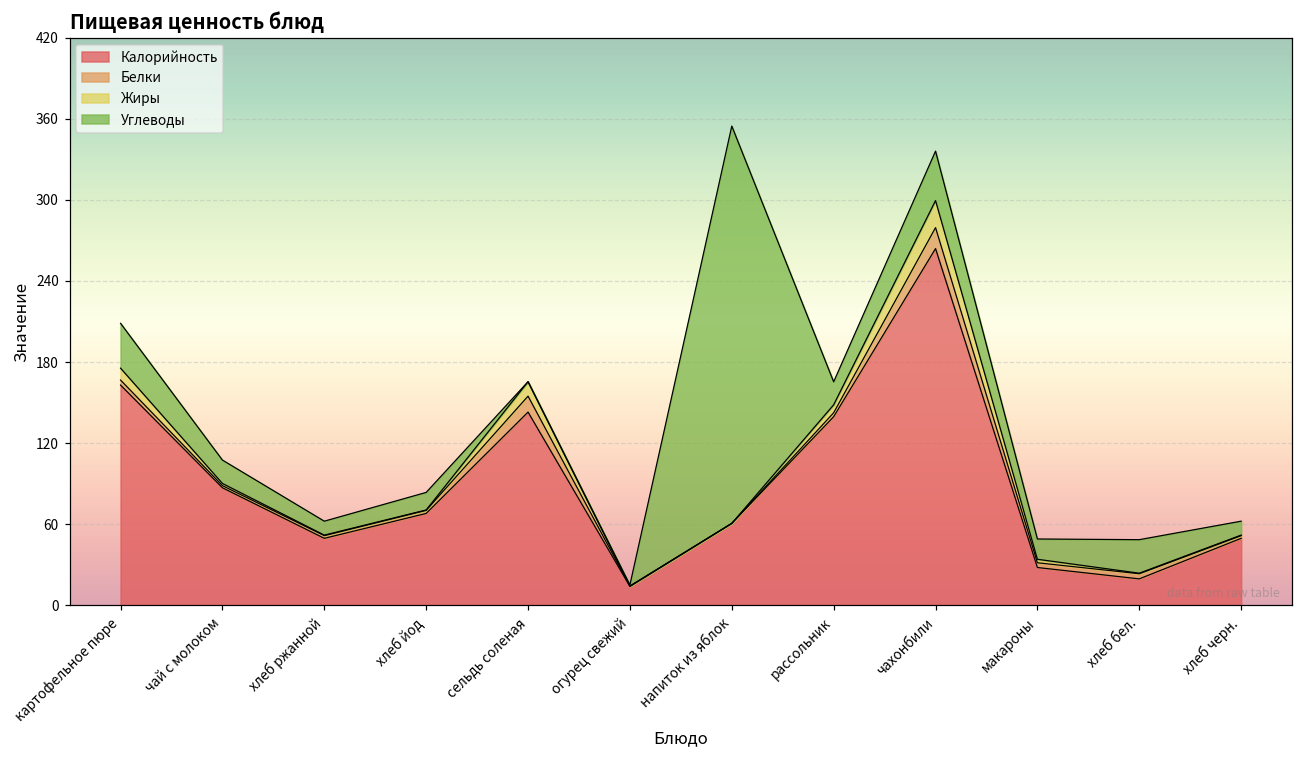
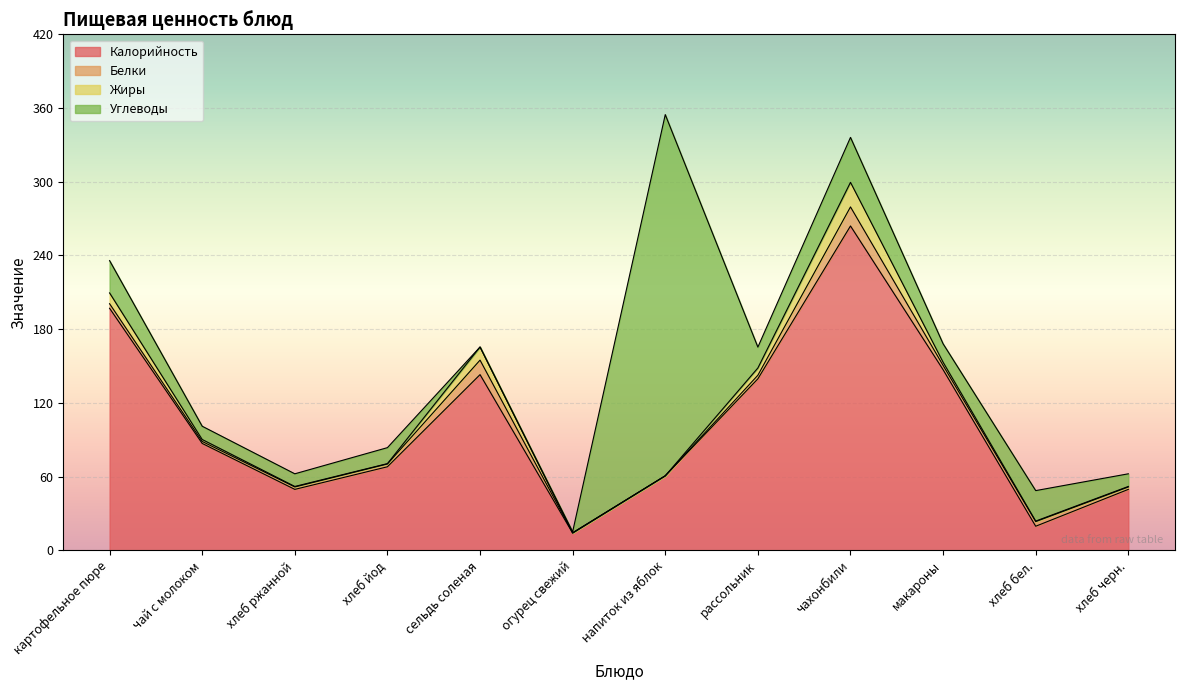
Калорийность, картофельное пюре: 163 -> 197
Углеводы, картофельное пюре: 33 -> 26
Углеводы, чай с молоком: 17 -> 11
Калорийность, макароны: 28 -> 147
